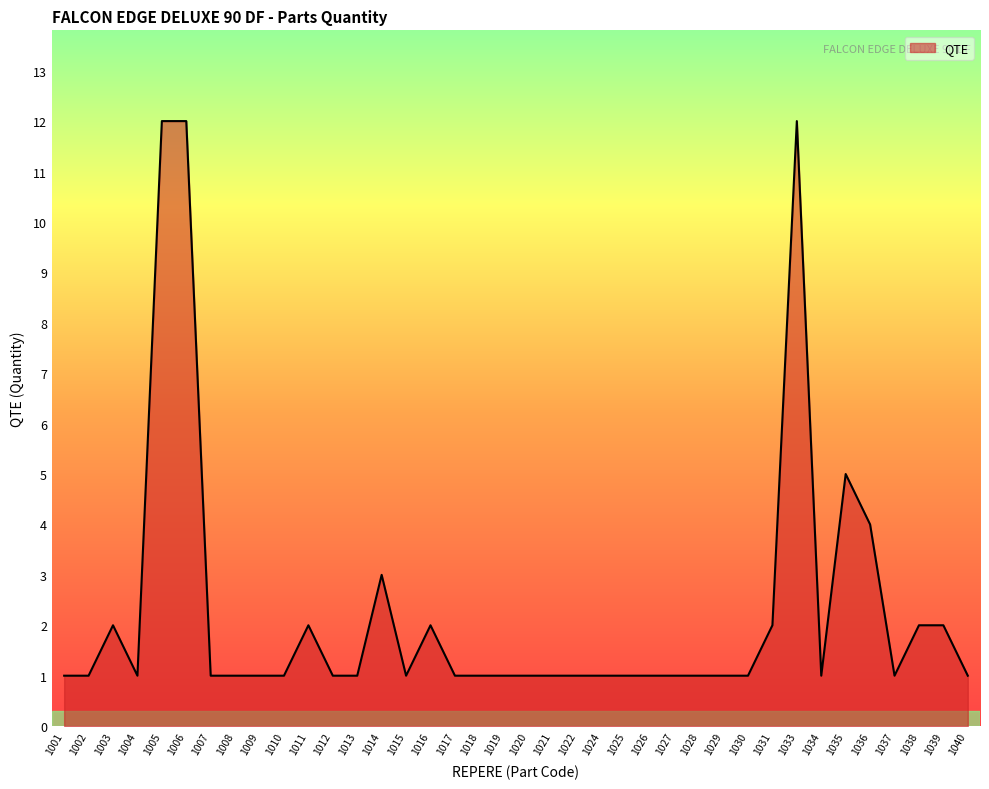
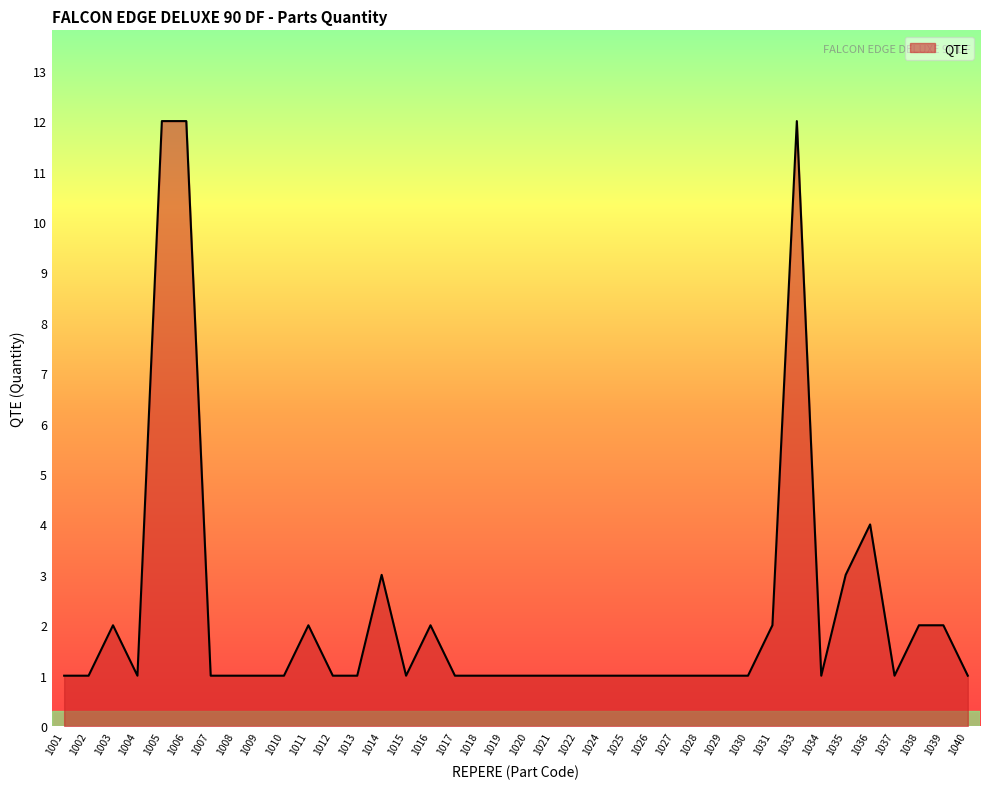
1035: 5 -> 3
